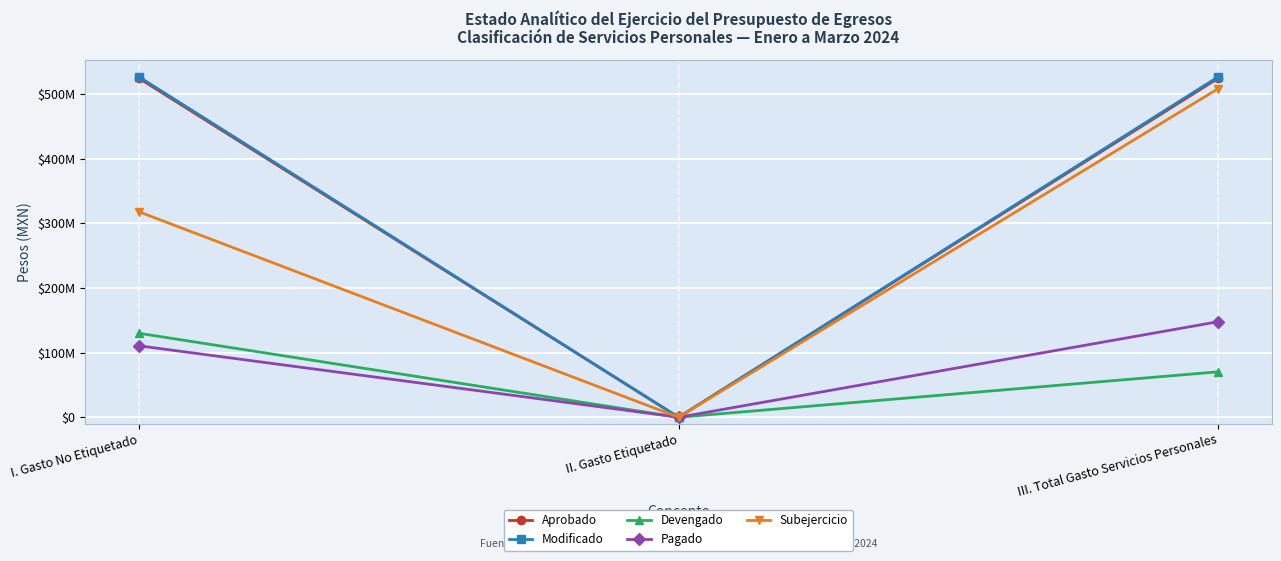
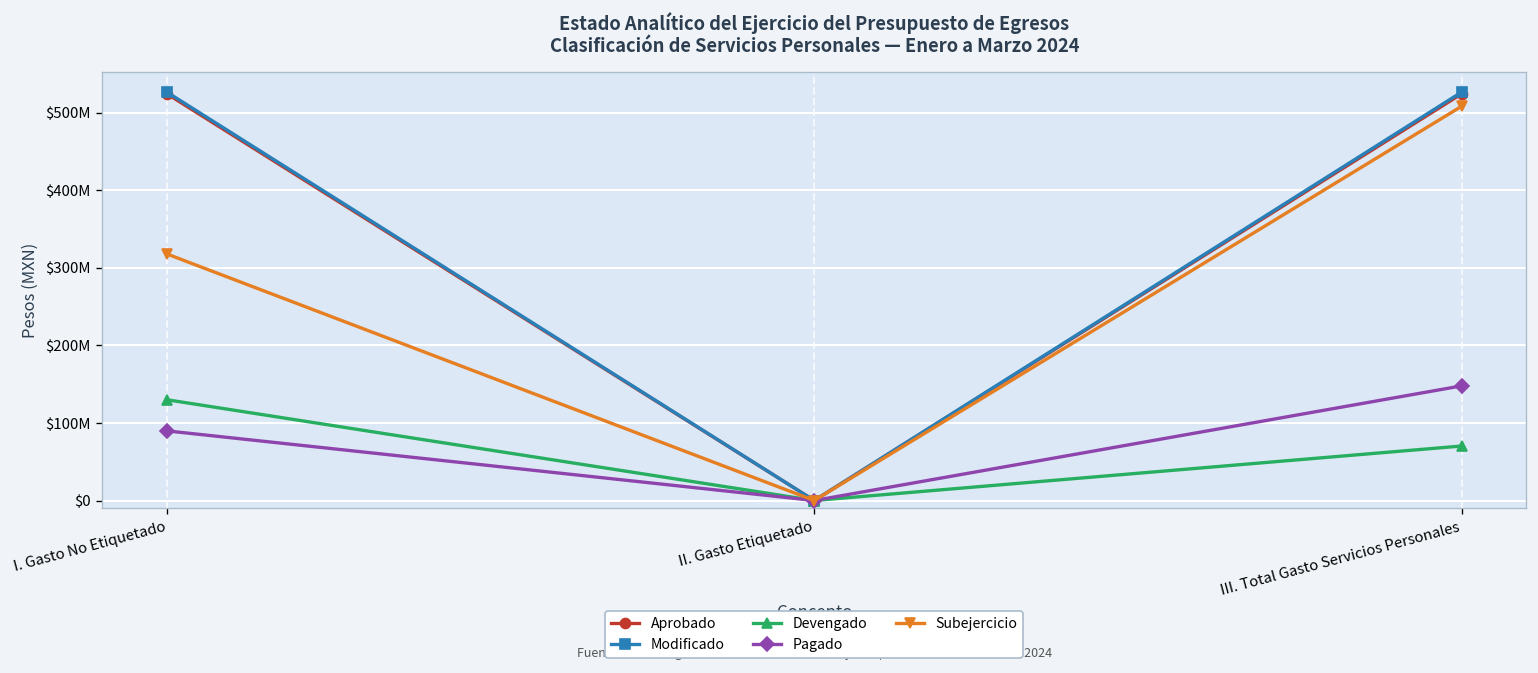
Pagado, I. Gasto No Etiquetado: $110000000 -> $90000000
